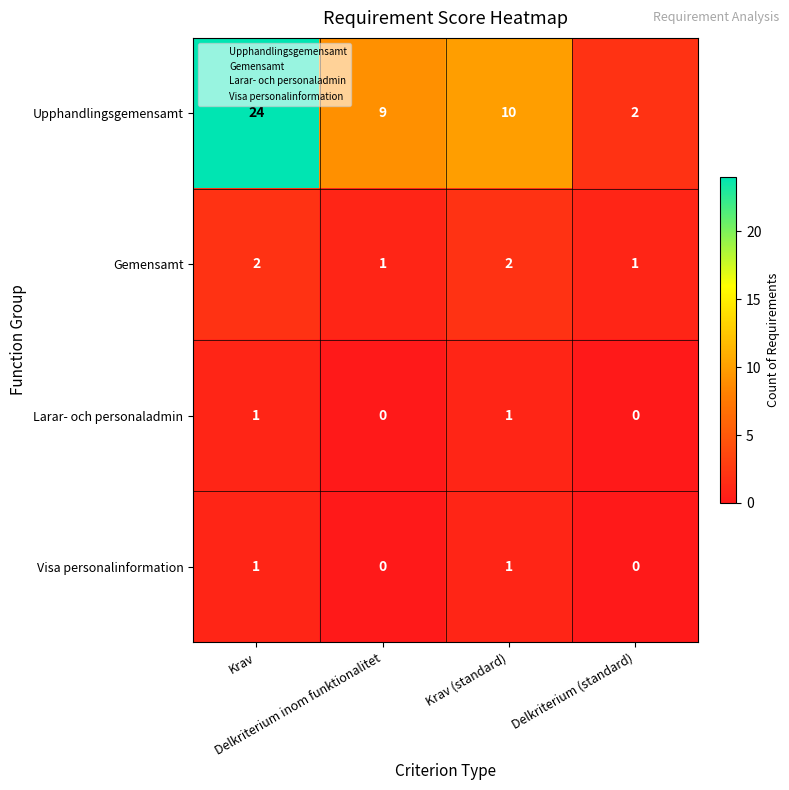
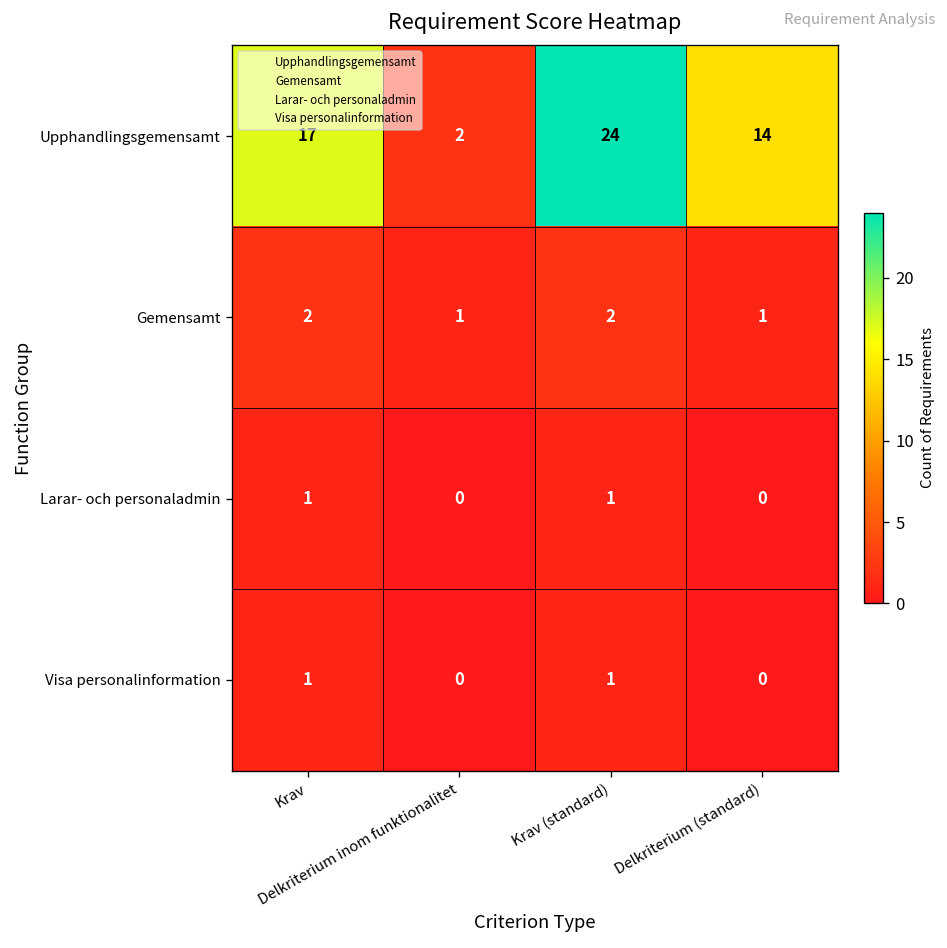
Upphandlingsgemensamt, Krav: 24 -> 17
Upphandlingsgemensamt, Delkriterium inom funktionalitet: 9 -> 2
Upphandlingsgemensamt, Krav (standard): 10 -> 24
Upphandlingsgemensamt, Delkriterium (standard): 2 -> 14
